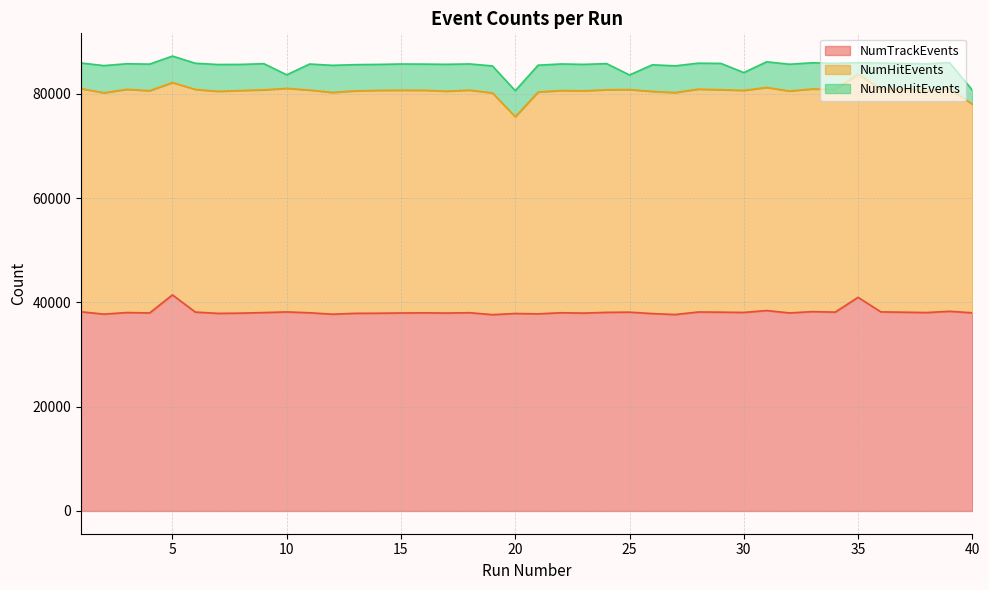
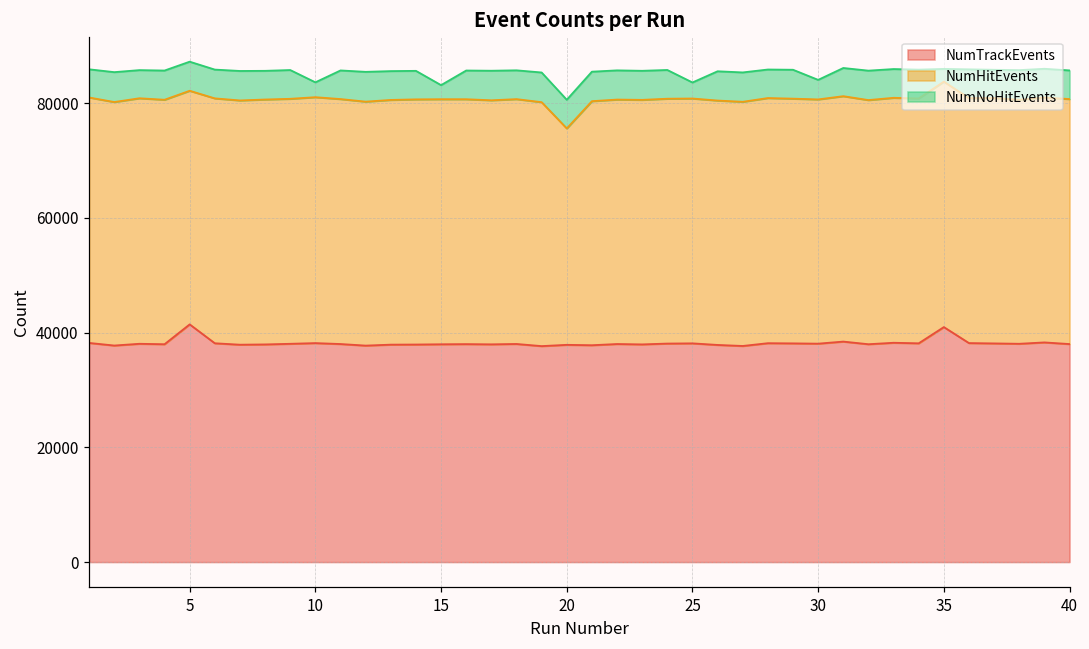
NumNoHitEvents, 15: 5000 -> 2000
NumHitEvents, 40: 40000 -> 43000
NumNoHitEvents, 40: 3000 -> 5000
